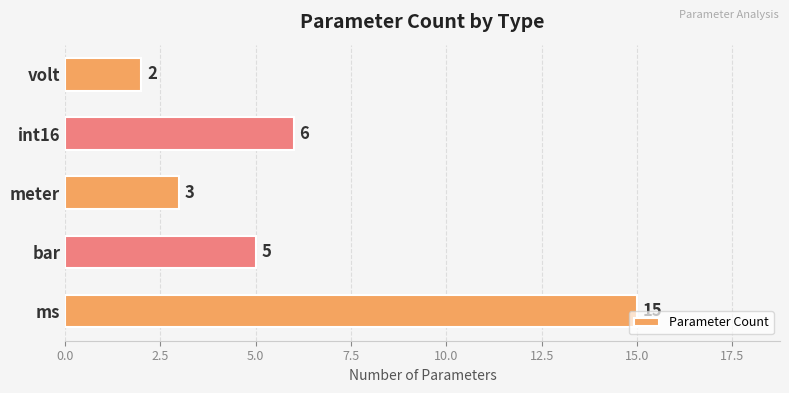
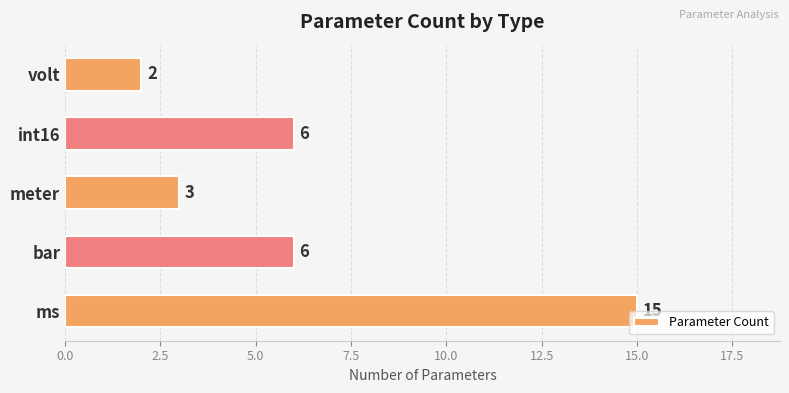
bar: 5 -> 6
